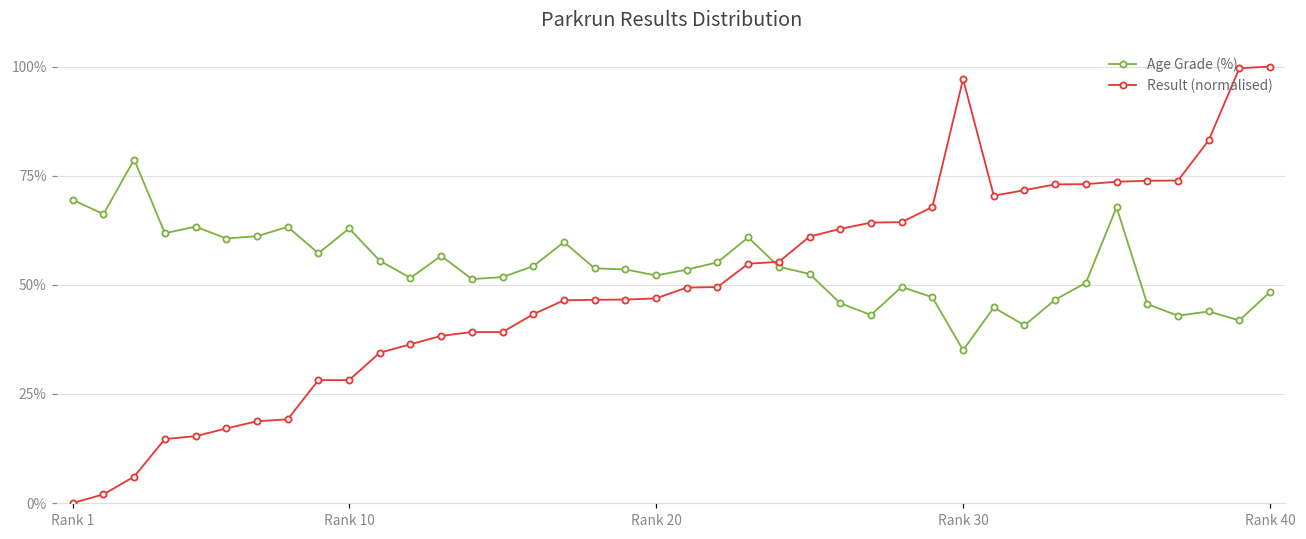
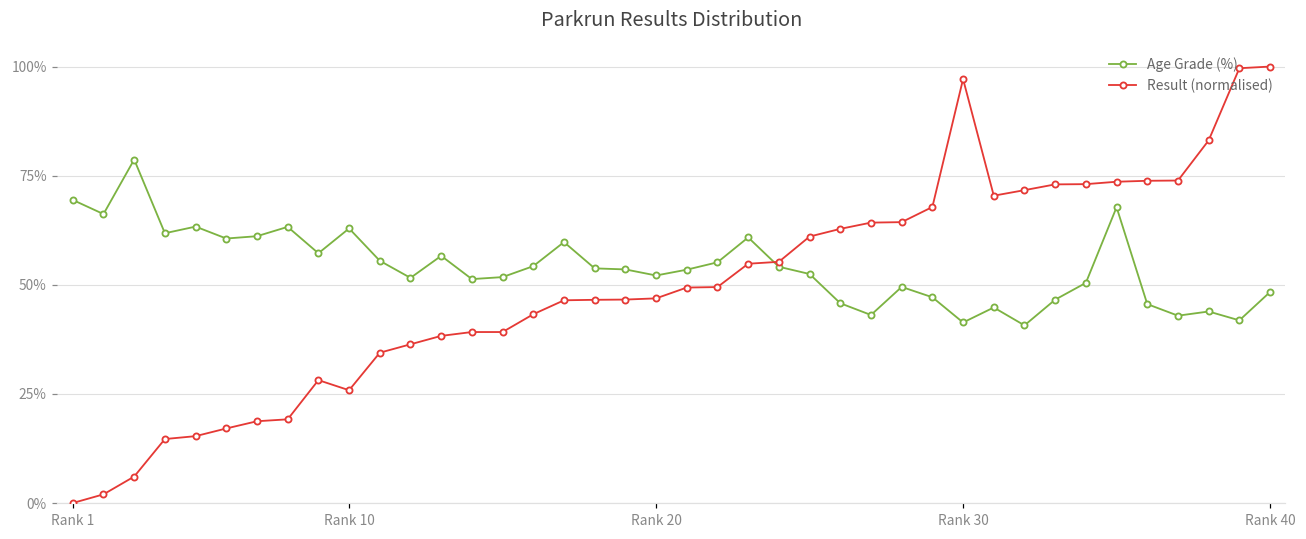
Result (normalised), Rank 10: 28% -> 26%
Age Grade (%), Rank 30: 35% -> 41%
